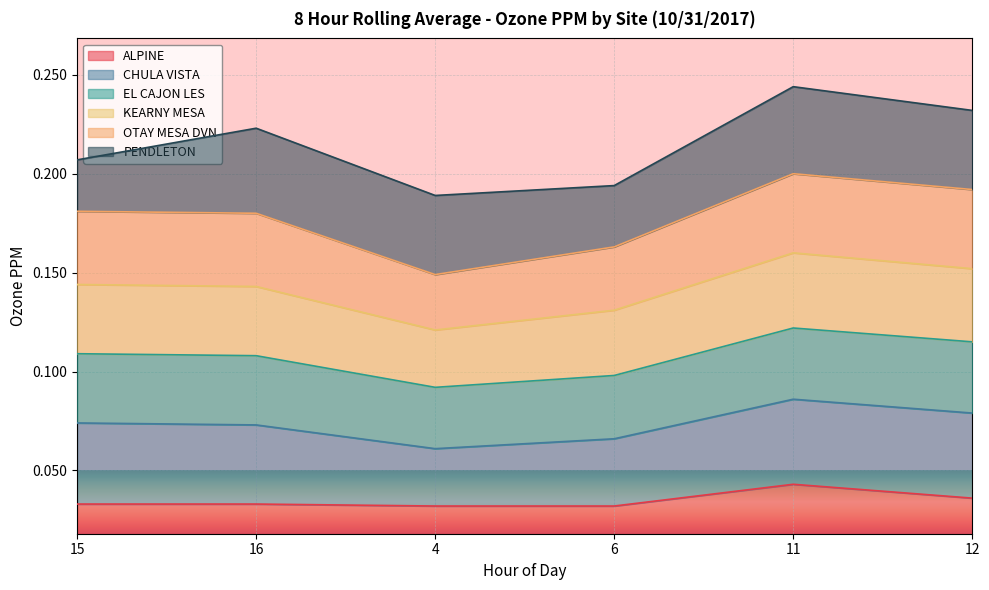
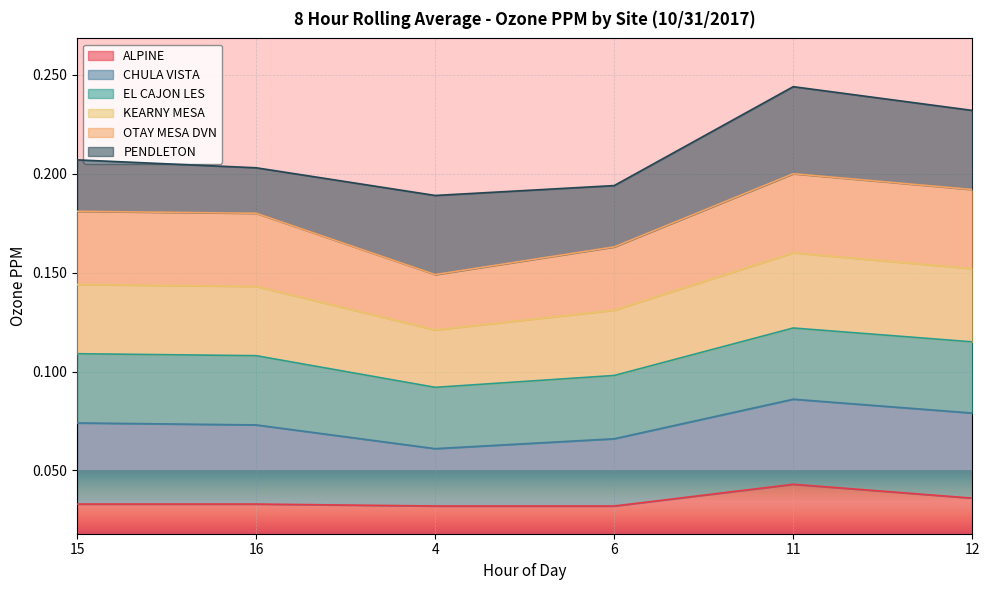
PENDLETON, 16: 0.043 -> 0.023
